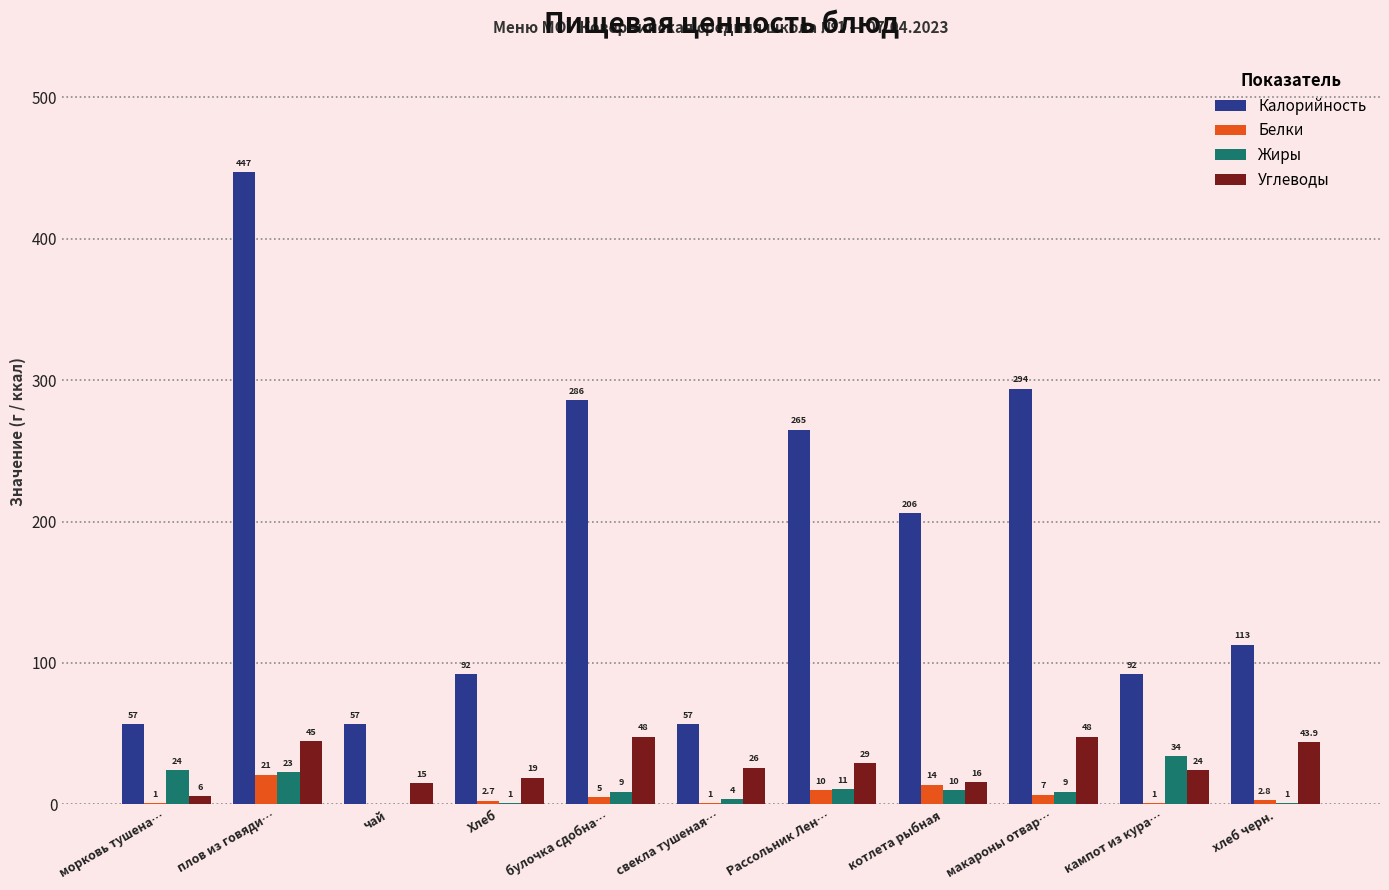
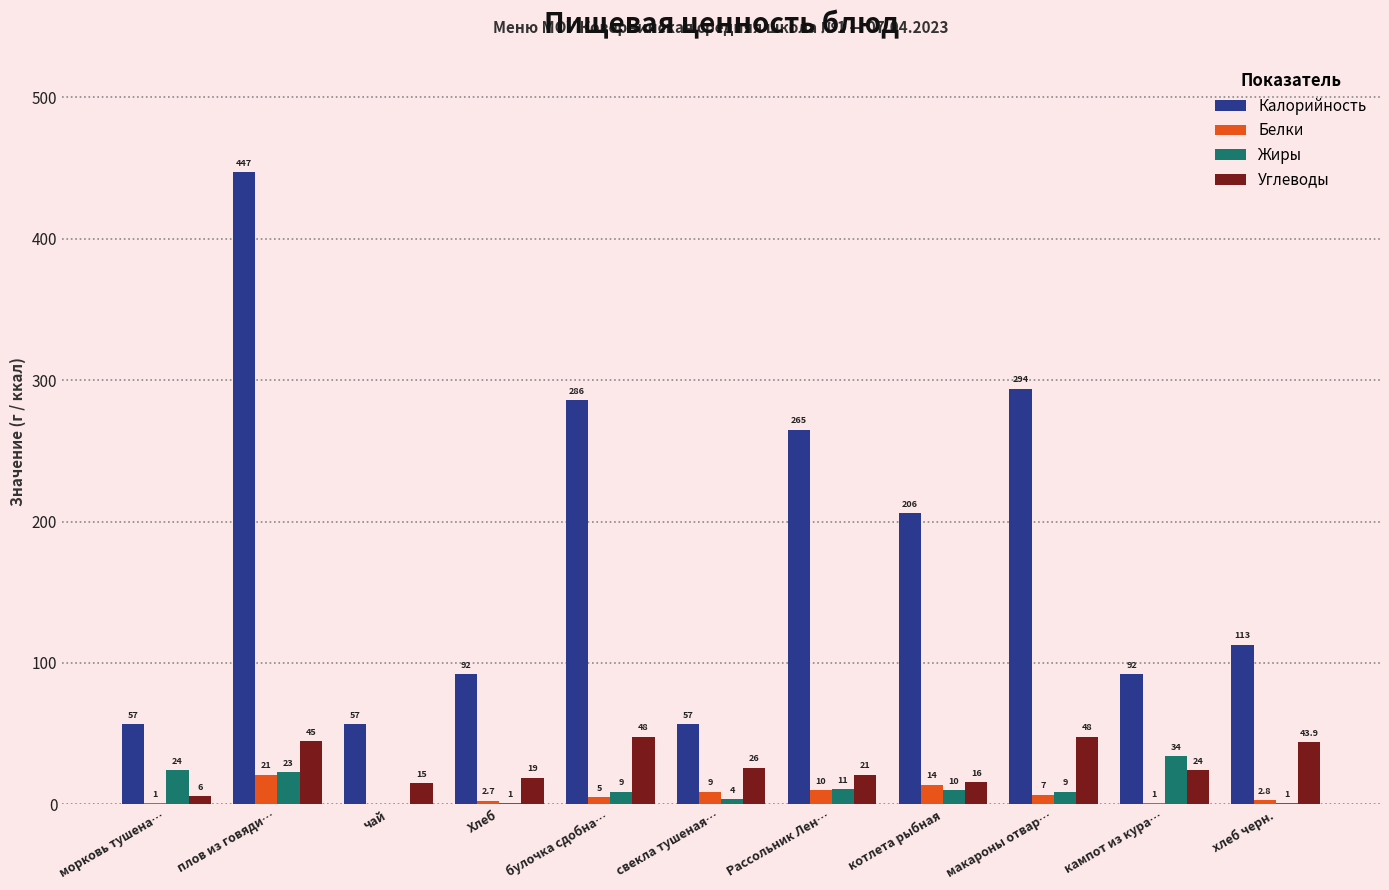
Белки, свекла тушеная…: 1 -> 9
Углеводы, Рассольник Лен…: 29 -> 21
